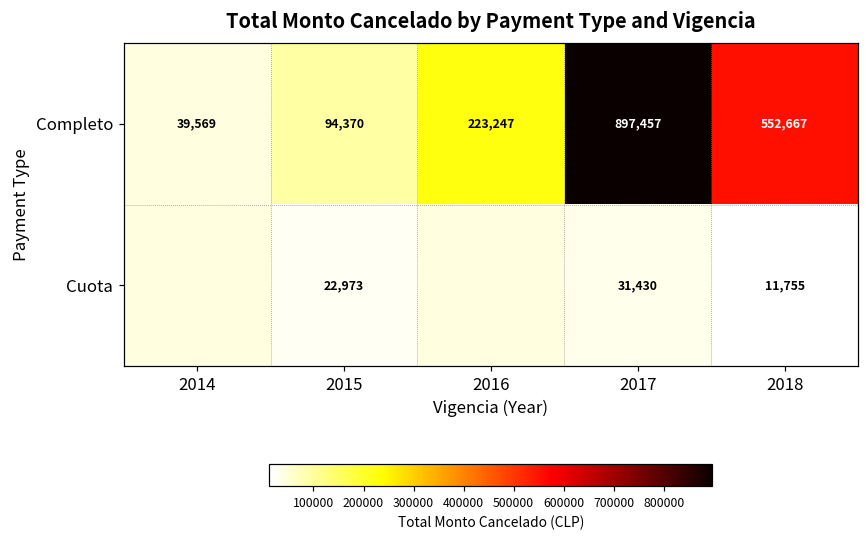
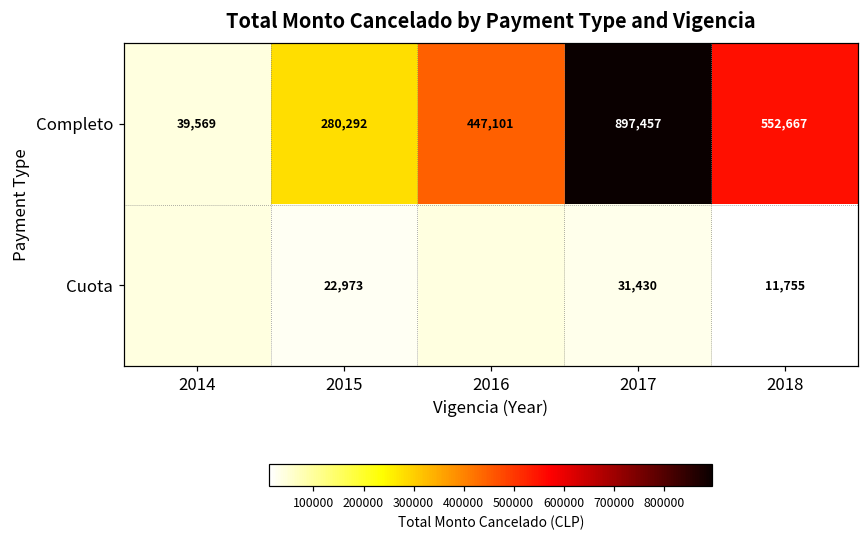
Completo, 2015: 94,370 -> 280,292
Completo, 2016: 223,247 -> 447,101
